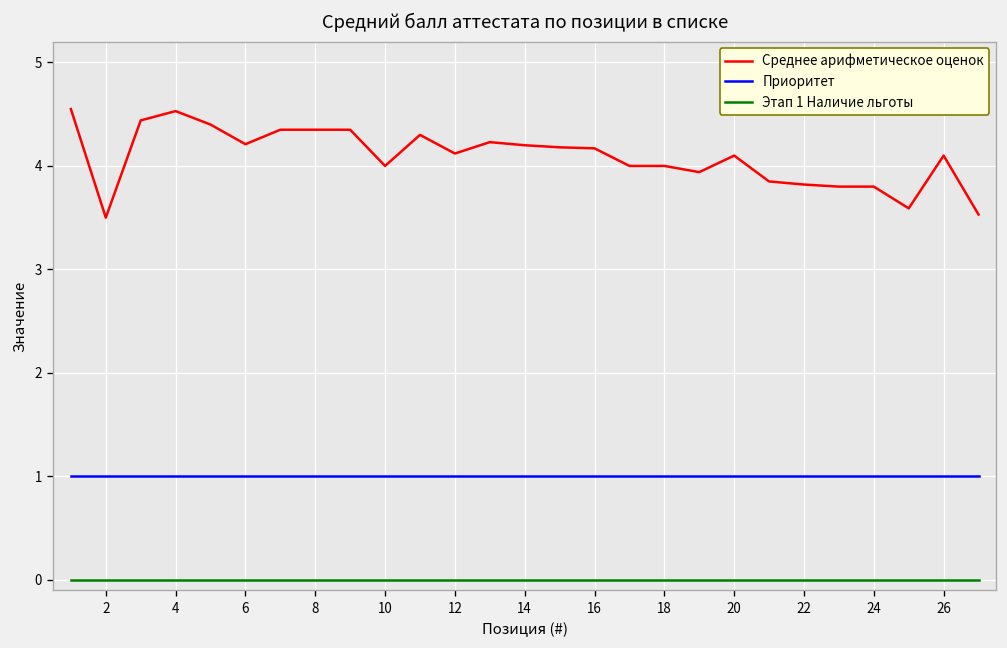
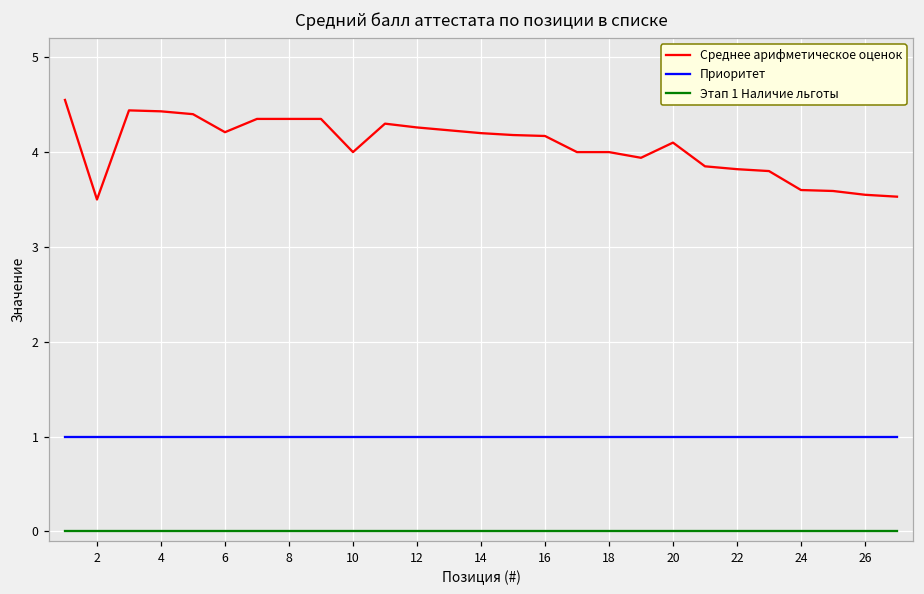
Среднее арифметическое оценок, 4: 4.5 -> 4.4
Среднее арифметическое оценок, 12: 4.1 -> 4.3
Среднее арифметическое оценок, 24: 3.8 -> 3.6
Среднее арифметическое оценок, 26: 4.1 -> 3.6
